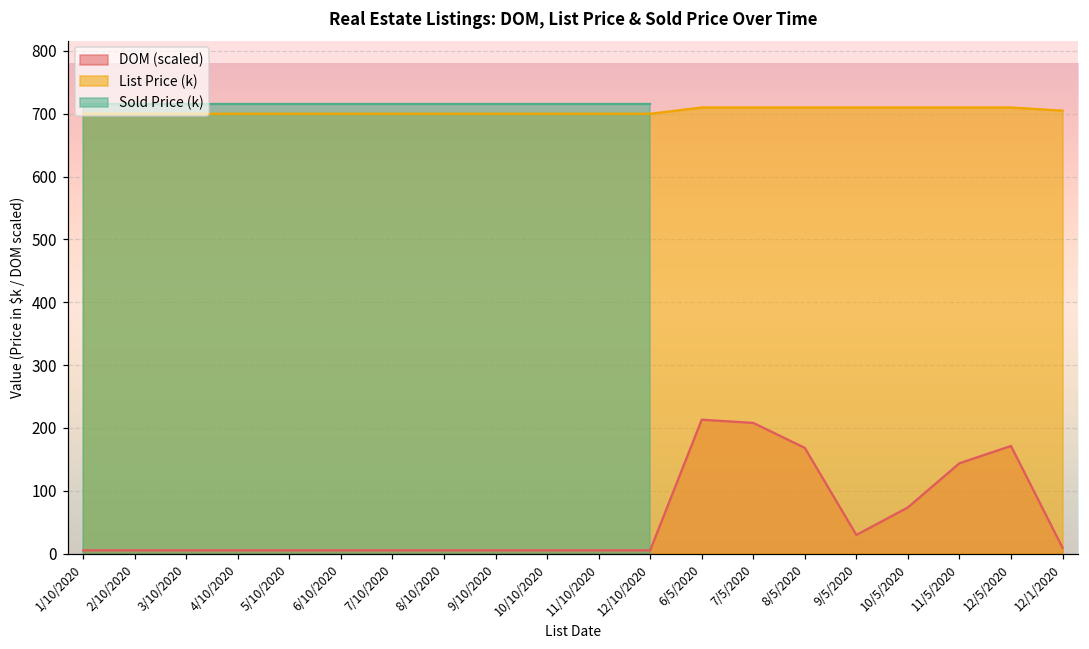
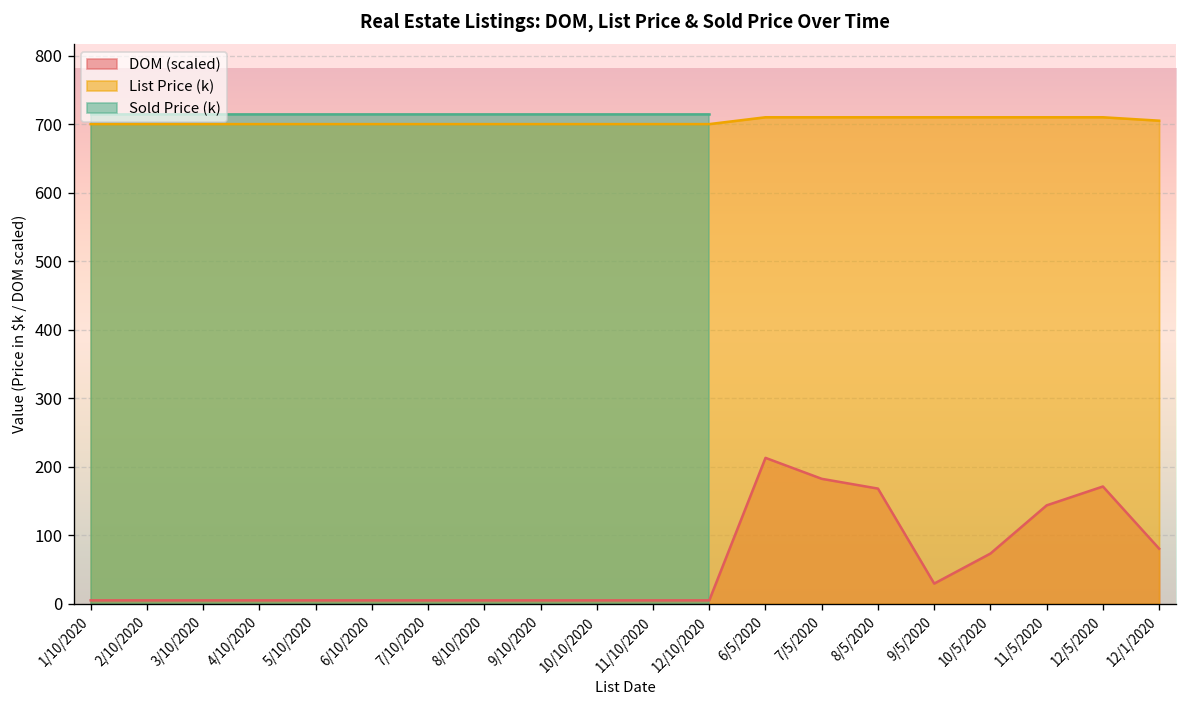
DOM (scaled), 7/5/2020: 210 -> 180
DOM (scaled), 12/1/2020: 10 -> 80
